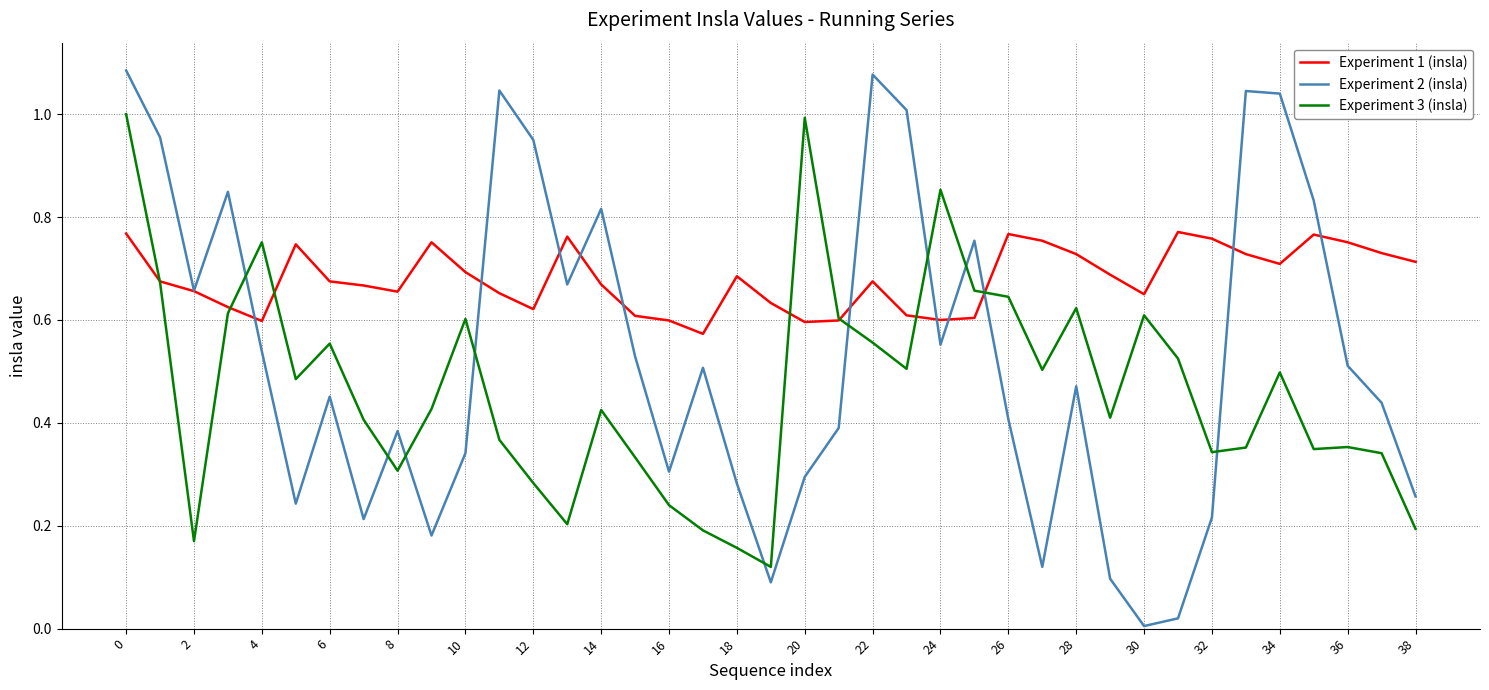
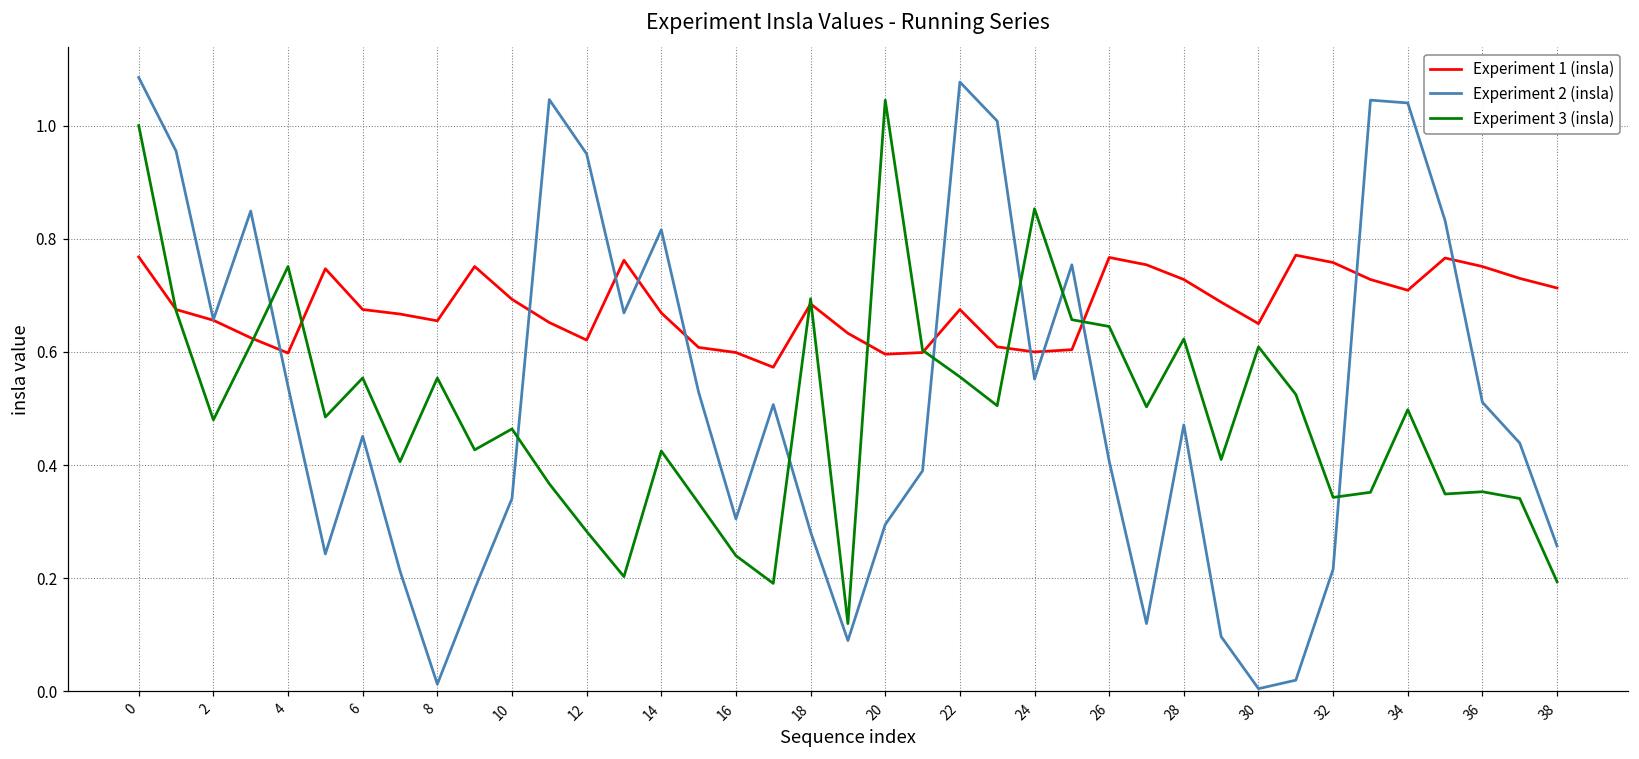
Experiment 3 (insla), 2: 0.17 -> 0.48
Experiment 2 (insla), 8: 0.38 -> 0.01
Experiment 3 (insla), 8: 0.31 -> 0.55
Experiment 3 (insla), 10: 0.60 -> 0.46
Experiment 3 (insla), 18: 0.16 -> 0.69
Experiment 3 (insla), 20: 0.99 -> 1.05
